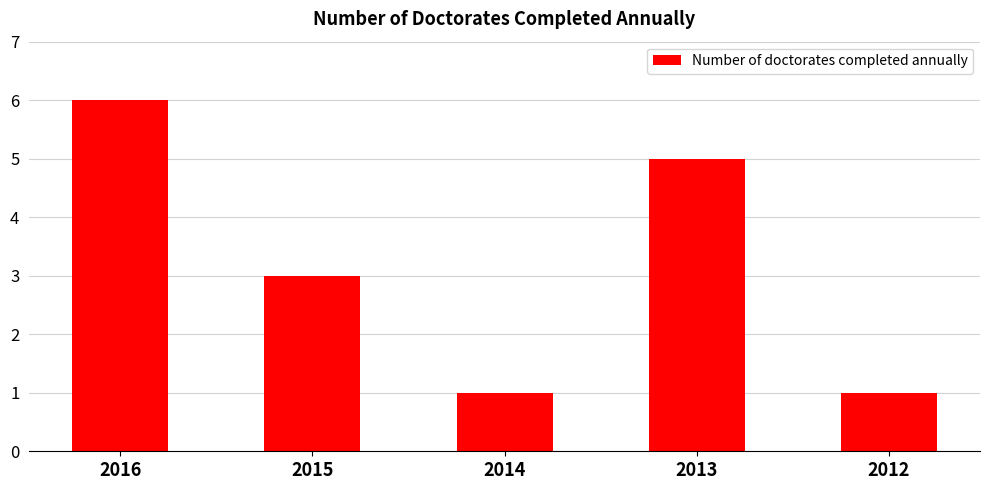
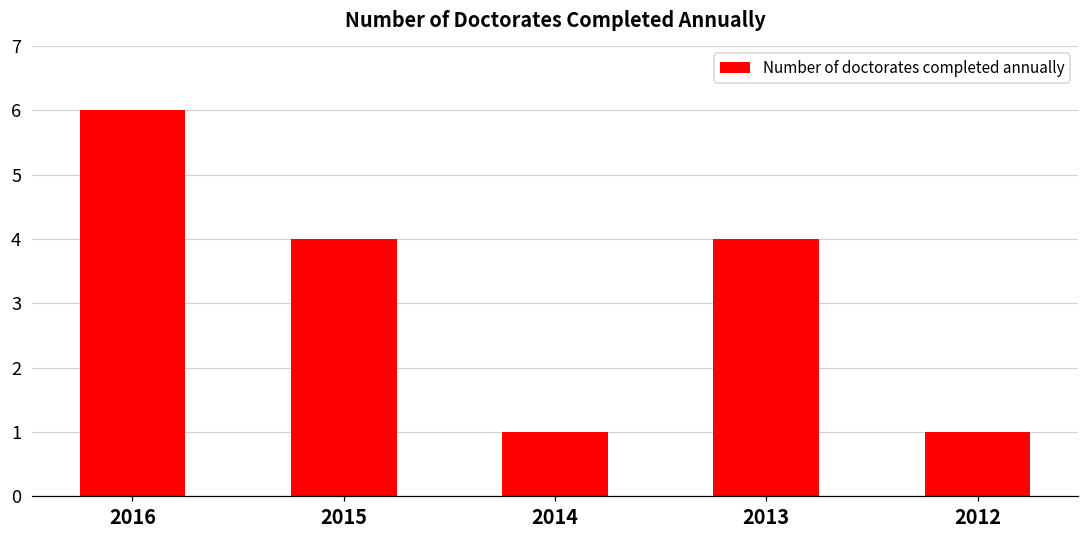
2015: 3 -> 4
2013: 5 -> 4
